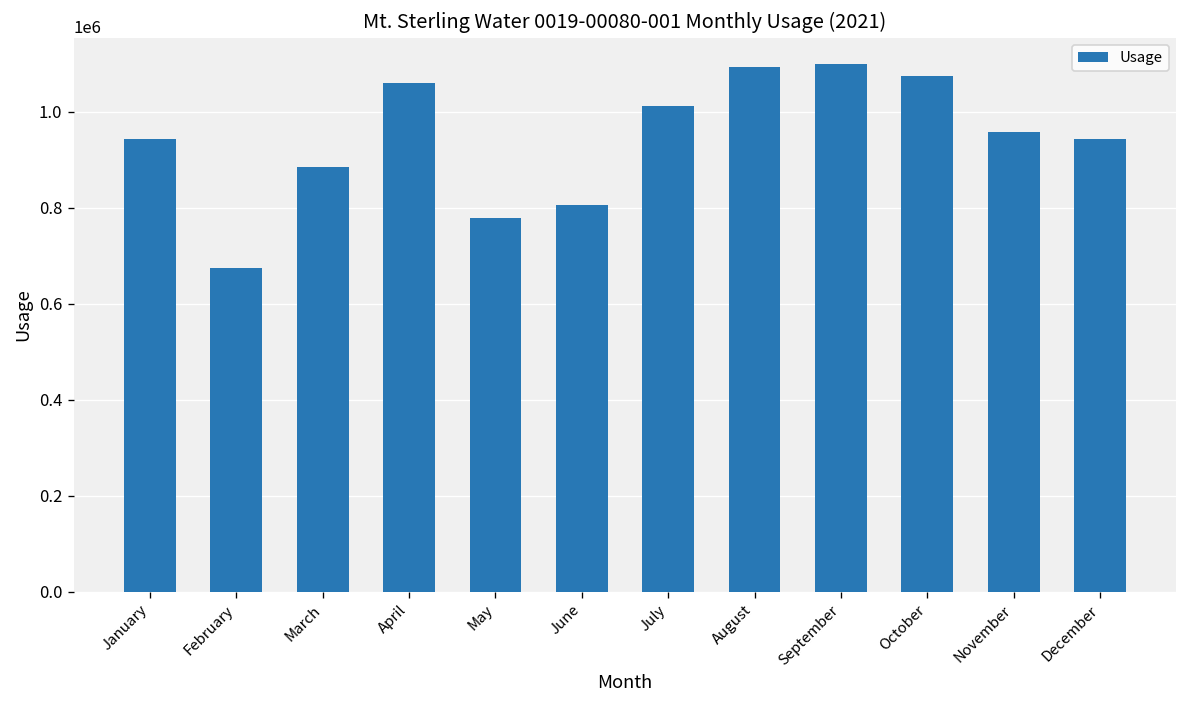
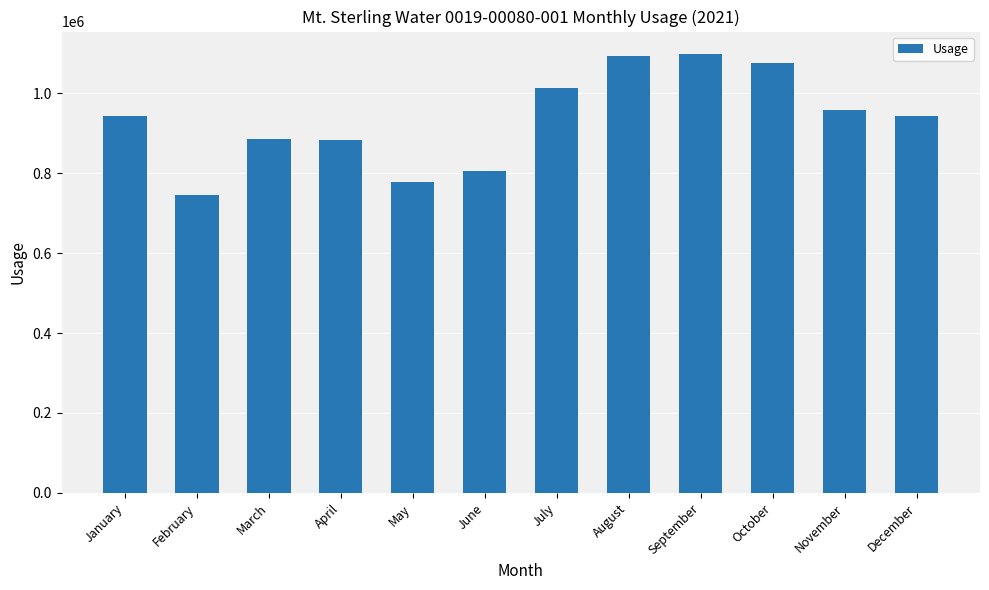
February: 680000 -> 750000
April: 1060000 -> 880000
